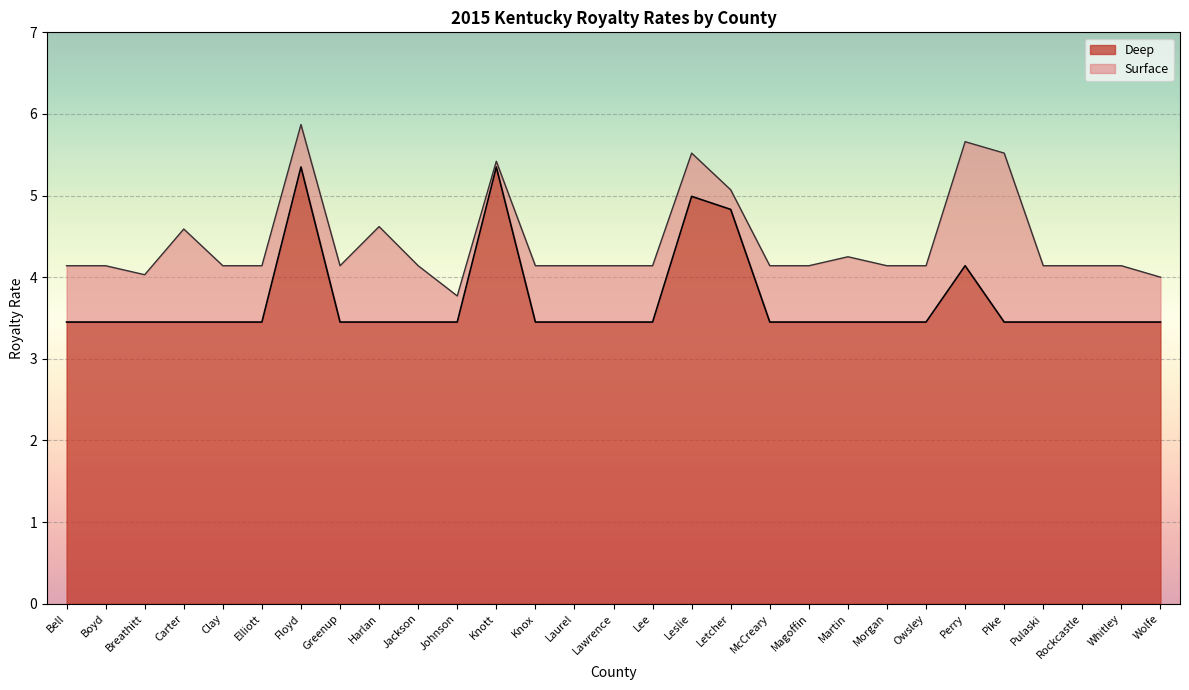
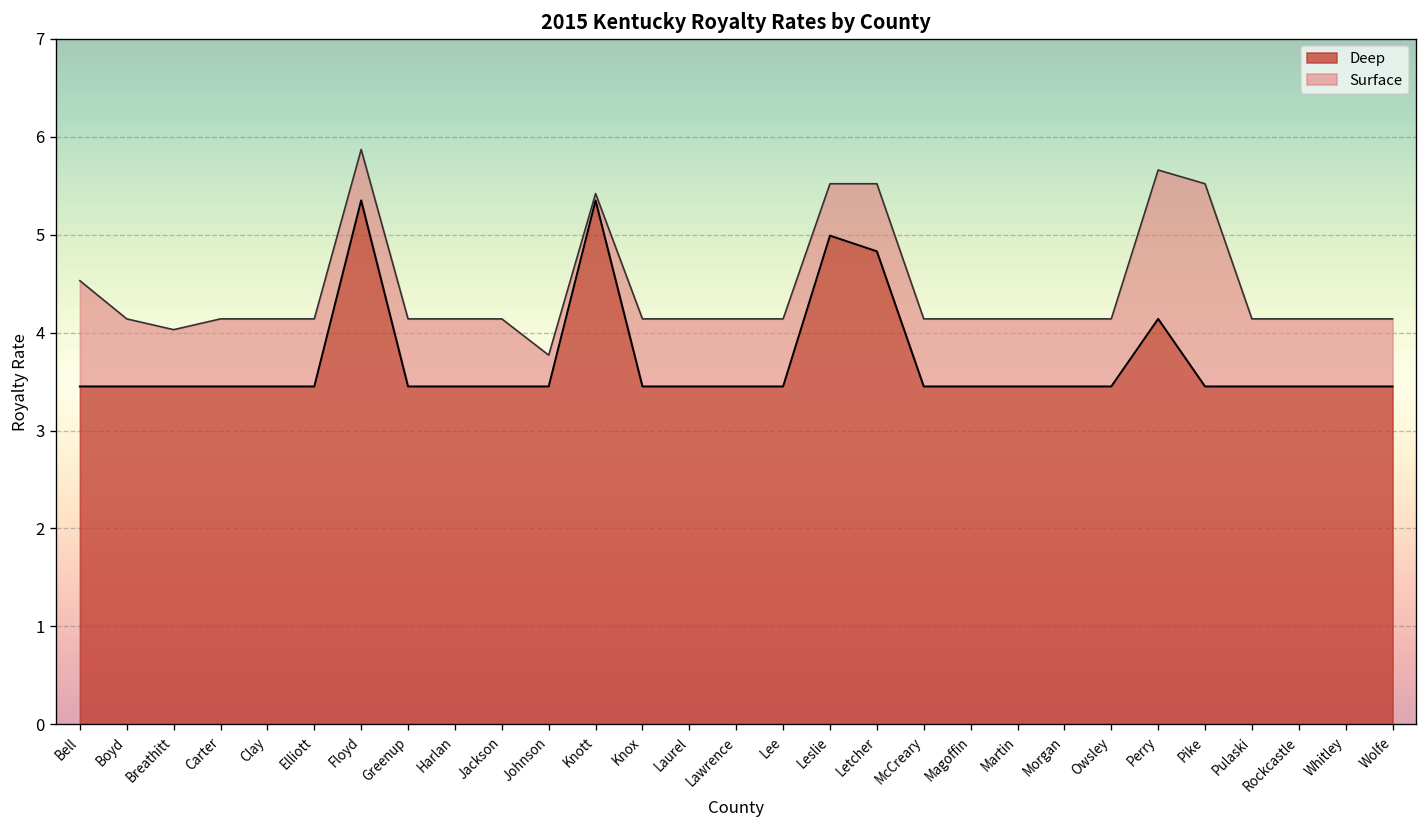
Surface, Bell: 4.1 -> 4.5
Surface, Carter: 4.6 -> 4.1
Surface, Harlan: 4.6 -> 4.1
Surface, Letcher: 5.1 -> 5.5
Surface, Martin: 4.3 -> 4.1
Surface, Wolfe: 4.0 -> 4.1
